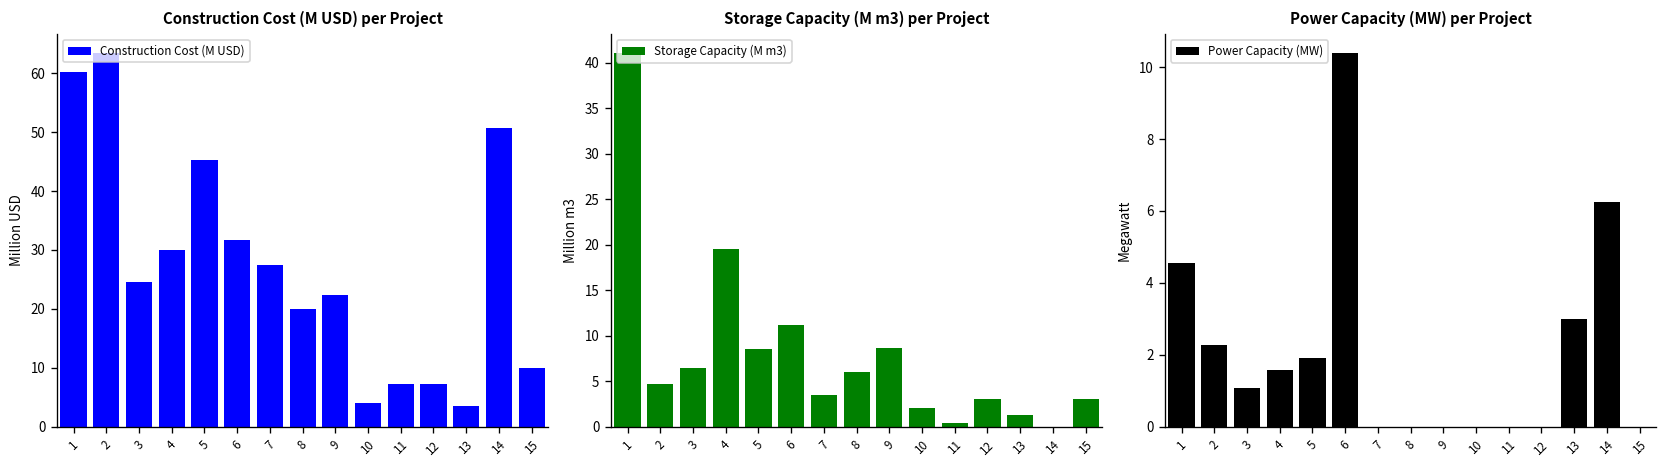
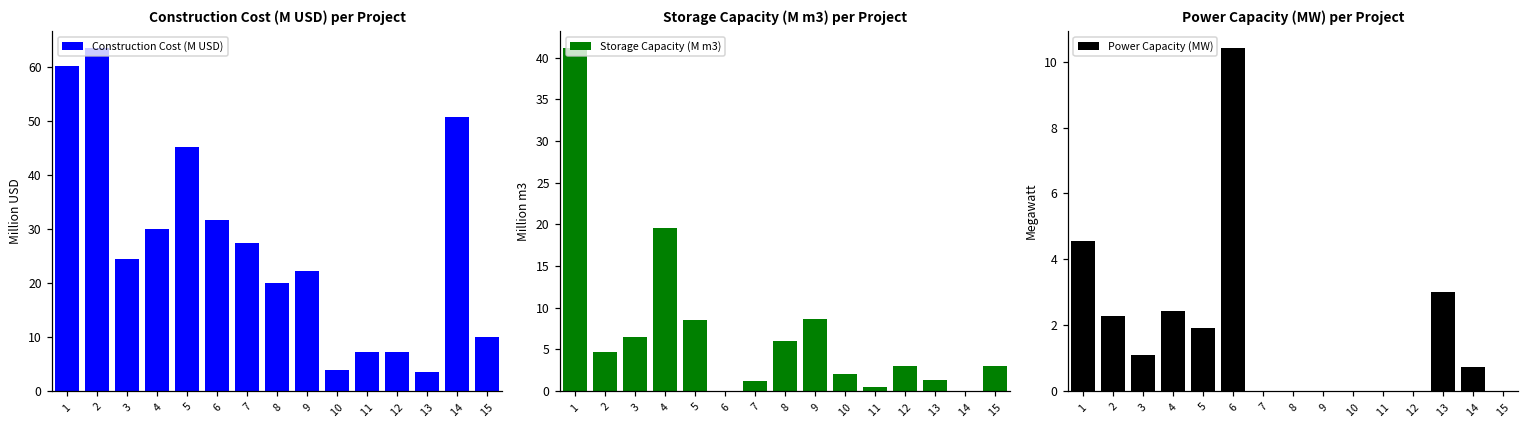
Storage Capacity (M m3) per Project, 6: 11 -> 0
Storage Capacity (M m3) per Project, 7: 3 -> 1
Power Capacity (MW) per Project, 4: 1.6 -> 2.4
Power Capacity (MW) per Project, 14: 6.3 -> 0.7
